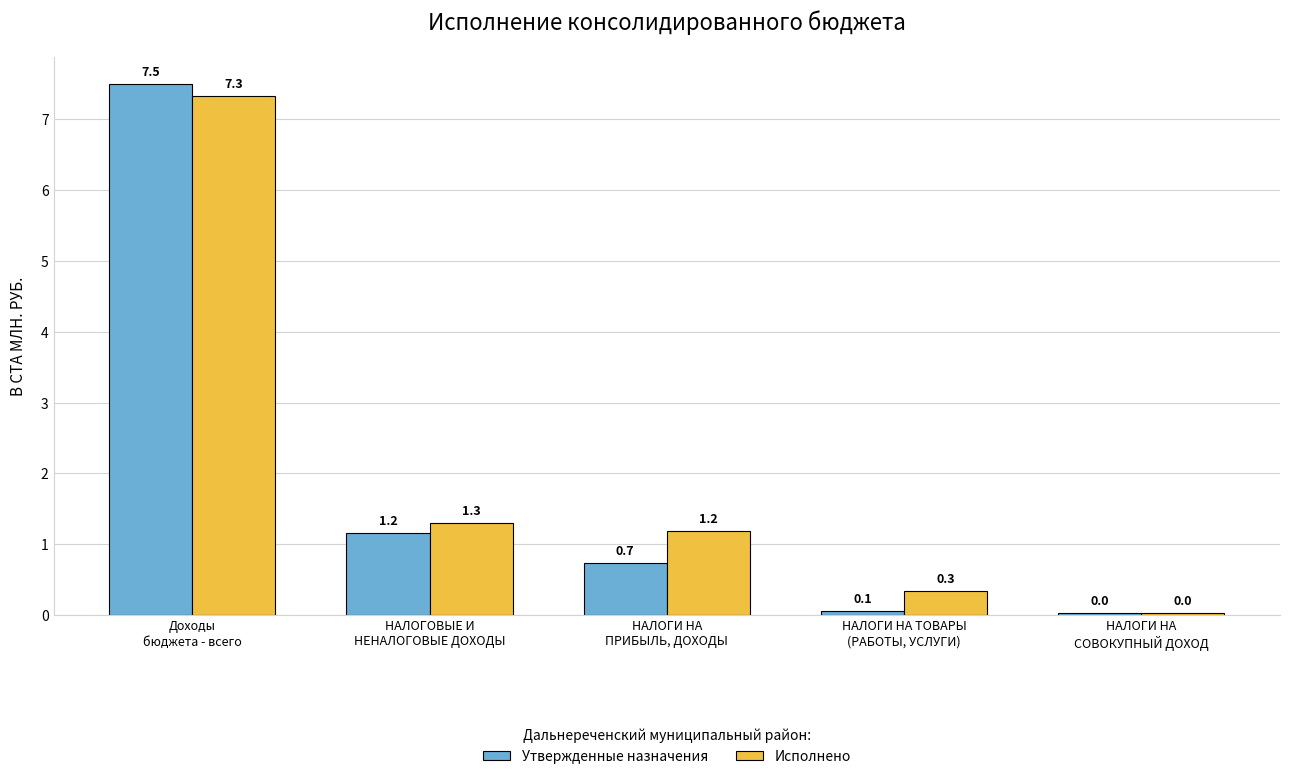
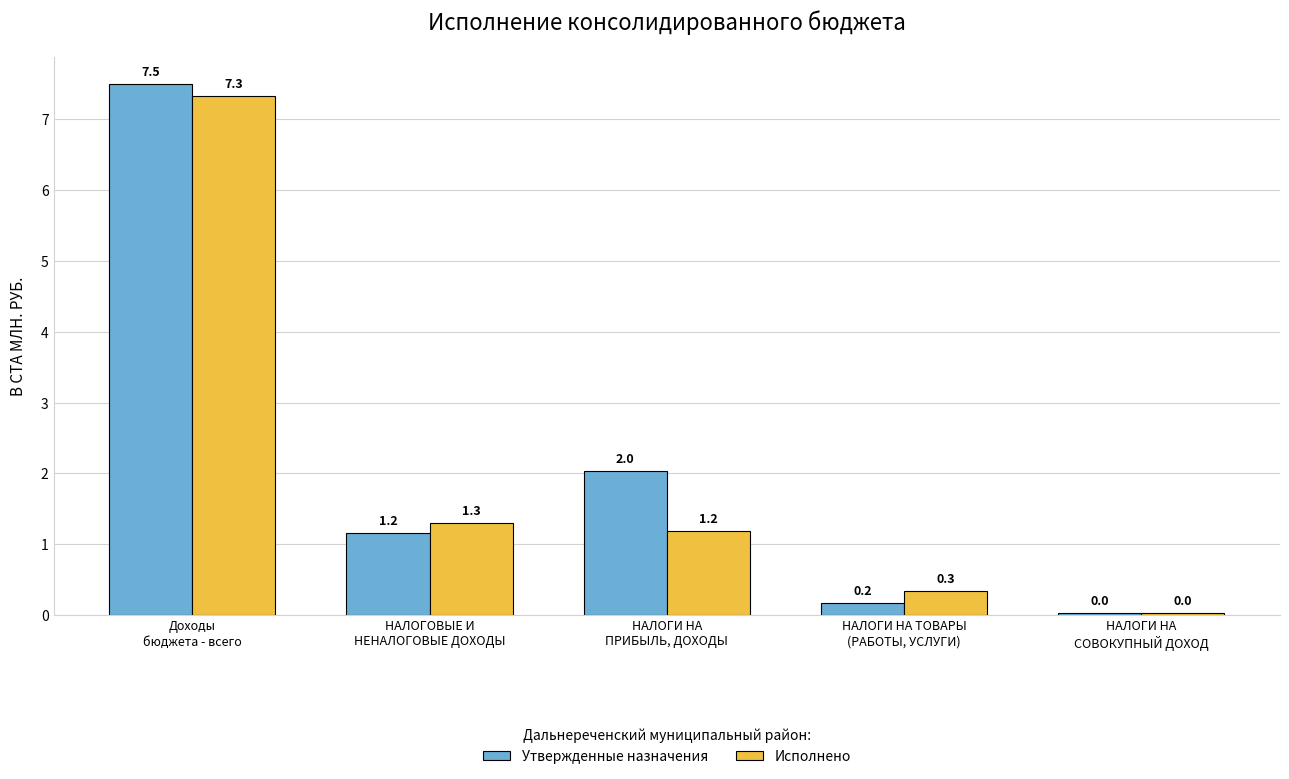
Утвержденные назначения, НАЛОГИ НА ПРИБЫЛЬ, ДОХОДЫ: 0.7 -> 2.0
Утвержденные назначения, НАЛОГИ НА ТОВАРЫ (РАБОТЫ, УСЛУГИ): 0.1 -> 0.2
